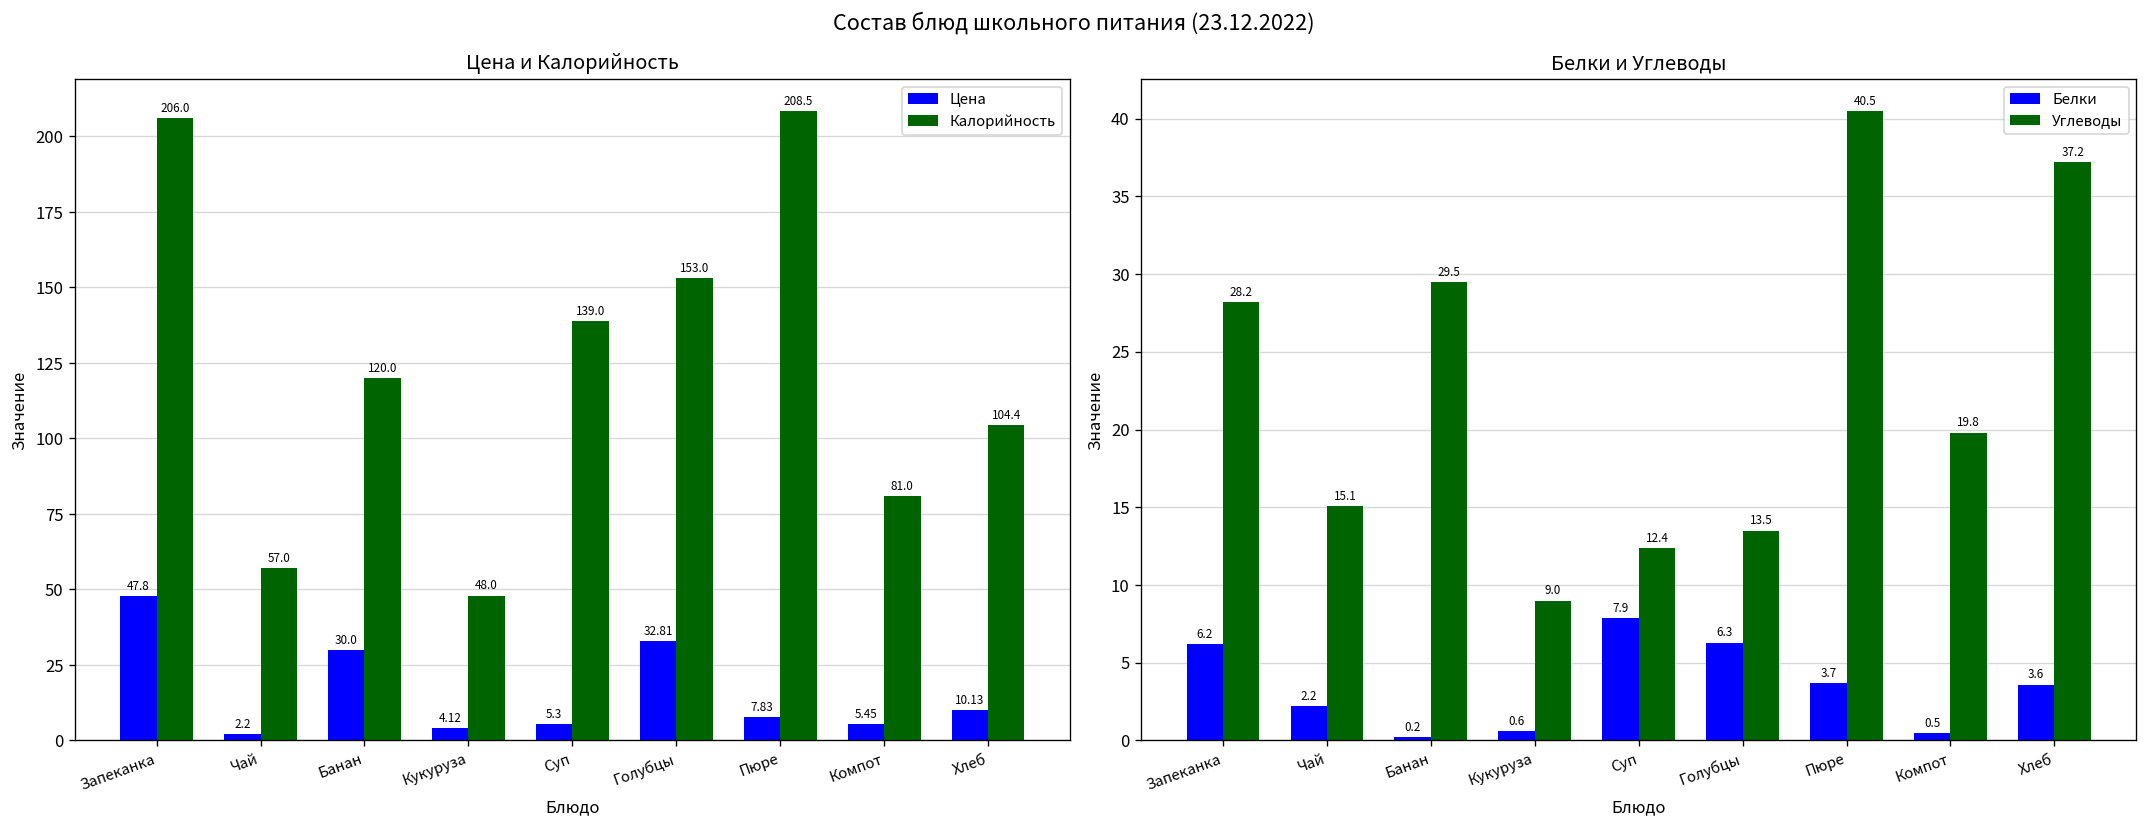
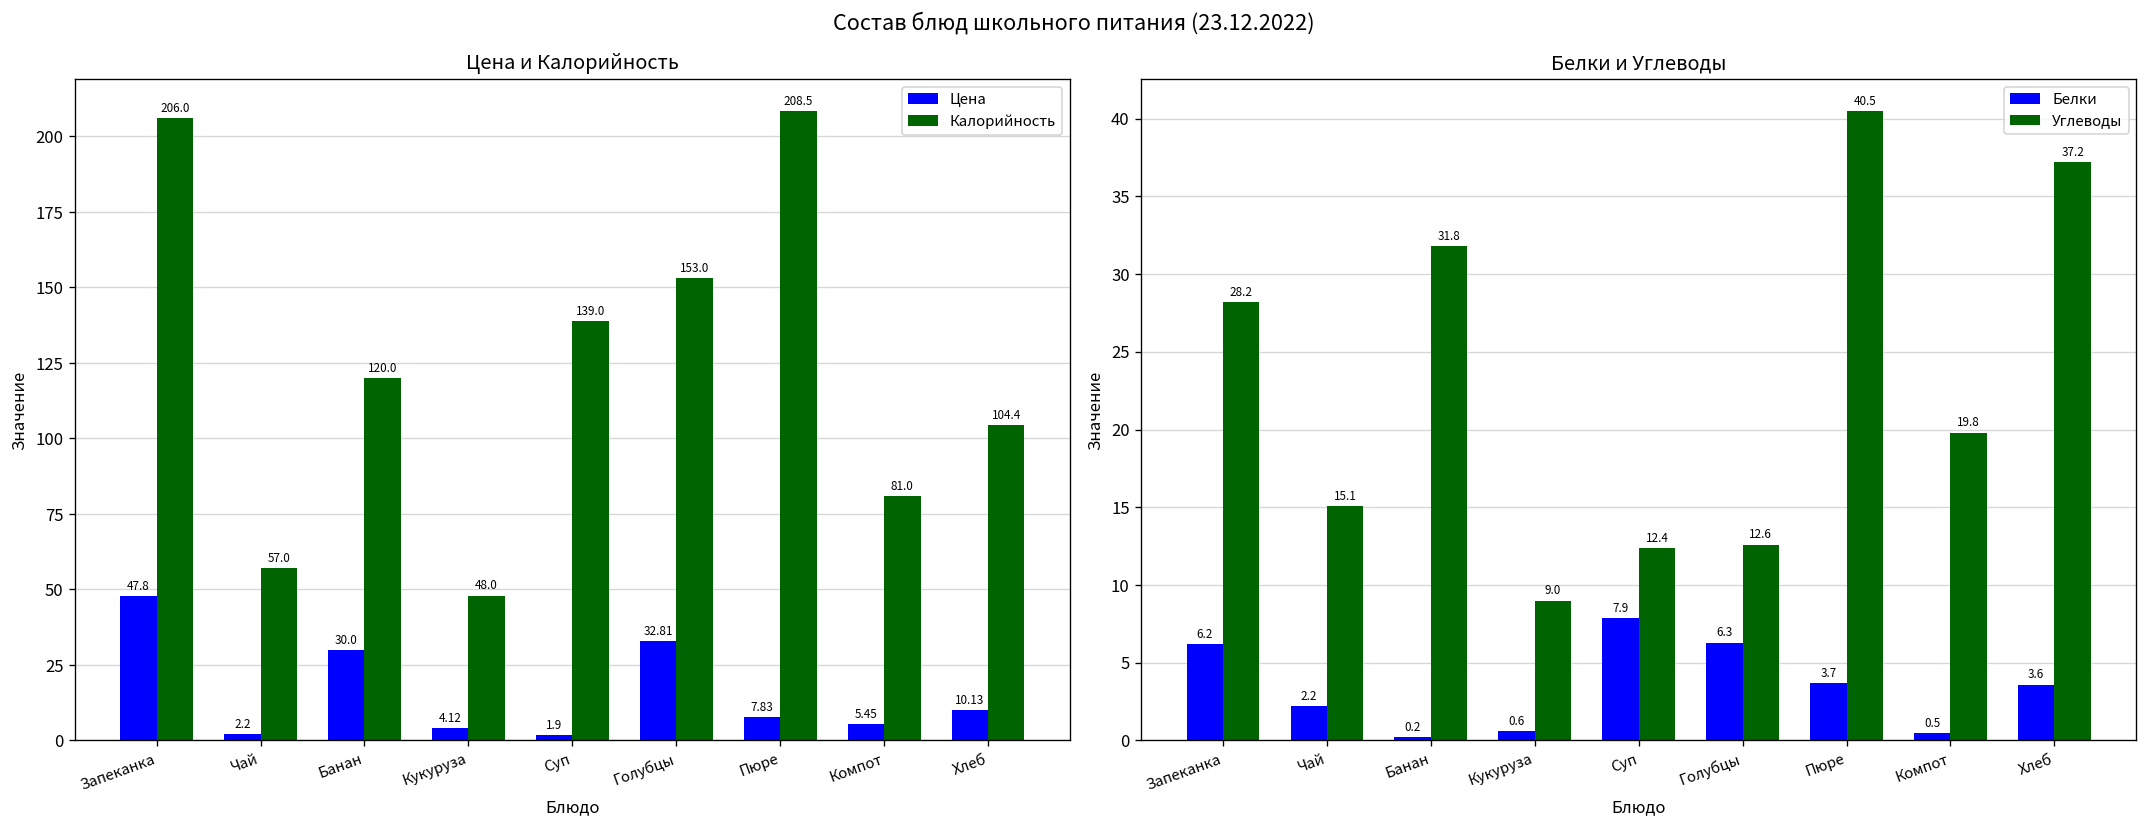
Цена и Калорийность, Цена, Суп: 5.3 -> 1.9
Белки и Углеводы, Углеводы, Банан: 29.5 -> 31.8
Белки и Углеводы, Углеводы, Голубцы: 13.5 -> 12.6
